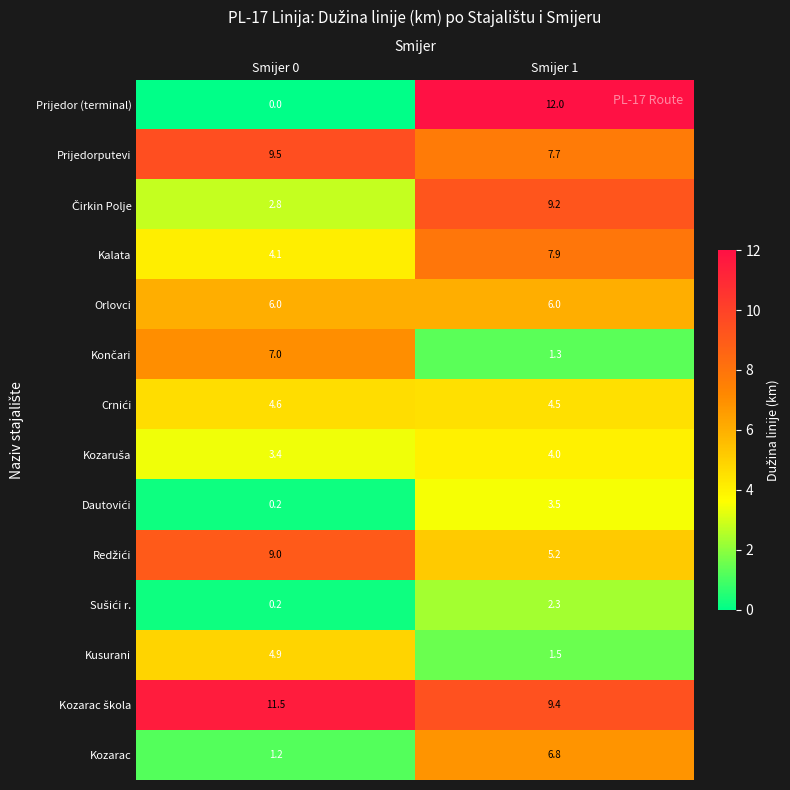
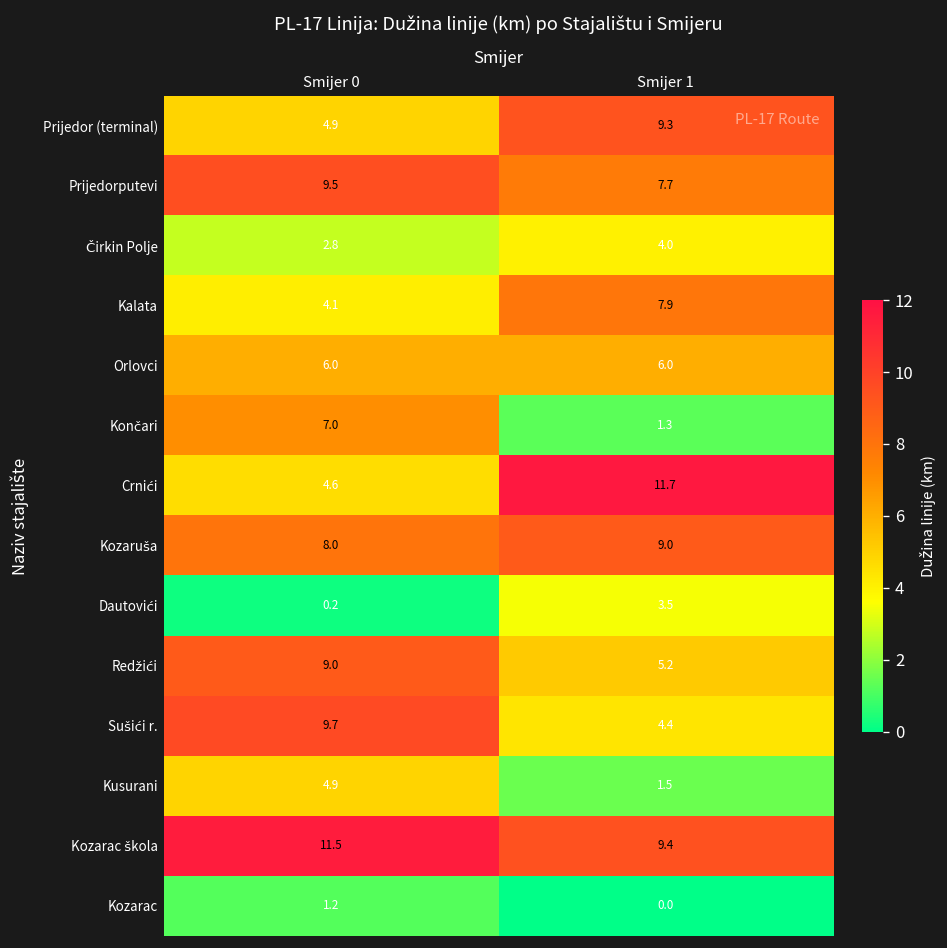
Prijedor (terminal), Smijer 0: 0.0 -> 4.9
Prijedor (terminal), Smijer 1: 12.0 -> 9.3
Čirkin Polje, Smijer 1: 9.2 -> 4.0
Crnići, Smijer 1: 4.5 -> 11.7
Kozaruša, Smijer 0: 3.4 -> 8.0
Kozaruša, Smijer 1: 4.0 -> 9.0
Sušići r., Smijer 0: 0.2 -> 9.7
Sušići r., Smijer 1: 2.3 -> 4.4
Kozarac, Smijer 1: 6.8 -> 0.0
